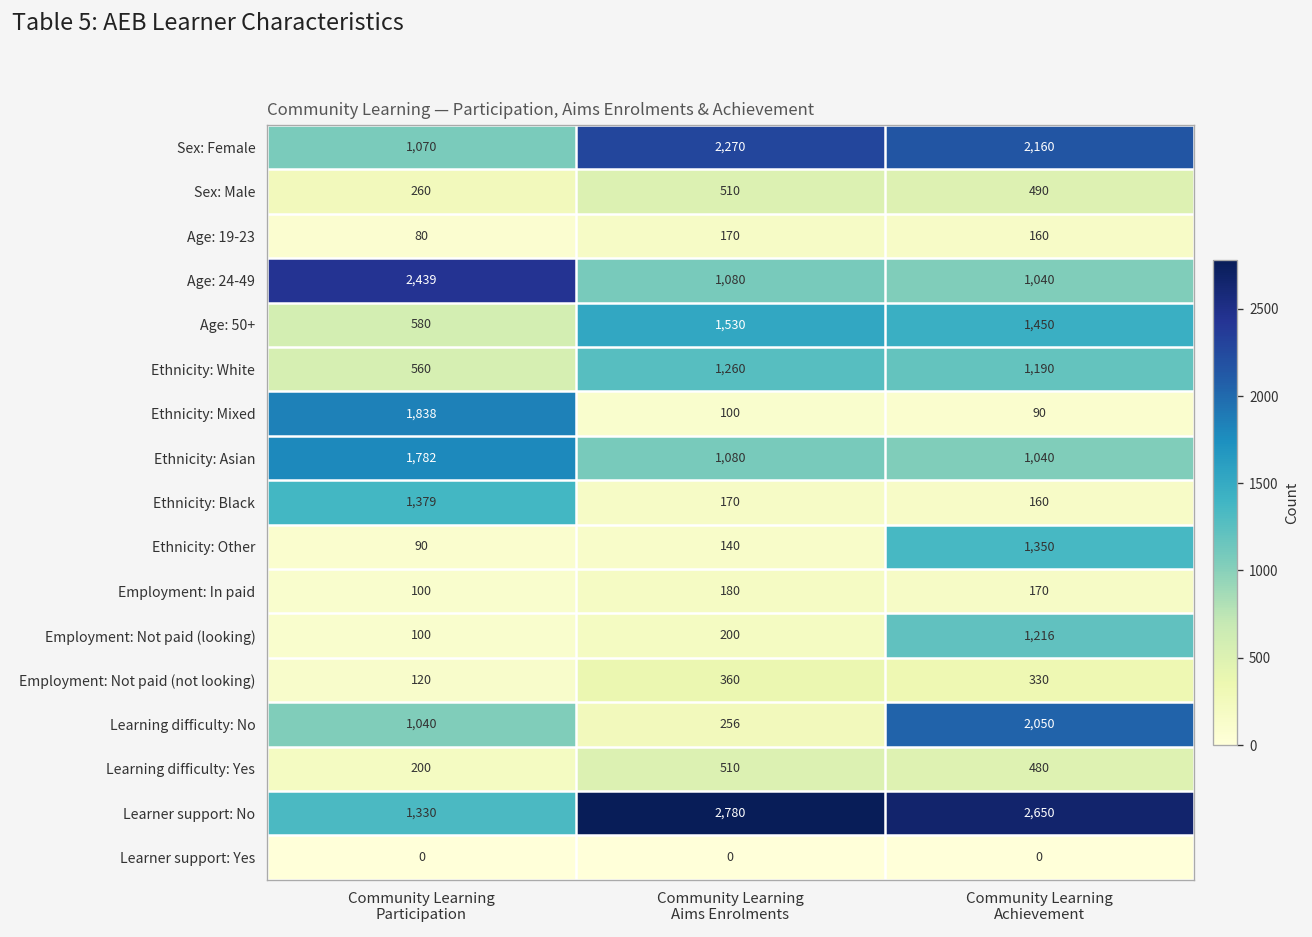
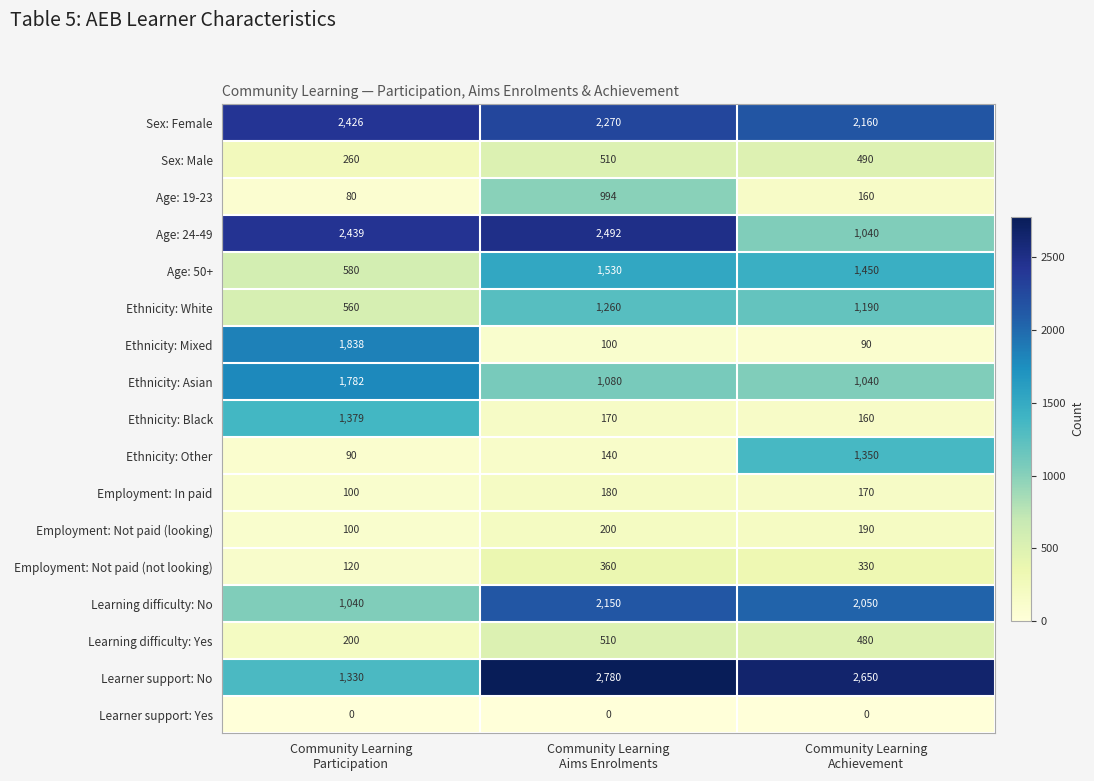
Sex: Female, Community Learning Participation: 1,070 -> 2,426
Age: 19-23, Community Learning Aims Enrolments: 170 -> 994
Age: 24-49, Community Learning Aims Enrolments: 1,080 -> 2,492
Employment: Not paid (looking), Community Learning Achievement: 1,216 -> 190
Learning difficulty: No, Community Learning Aims Enrolments: 256 -> 2,150
